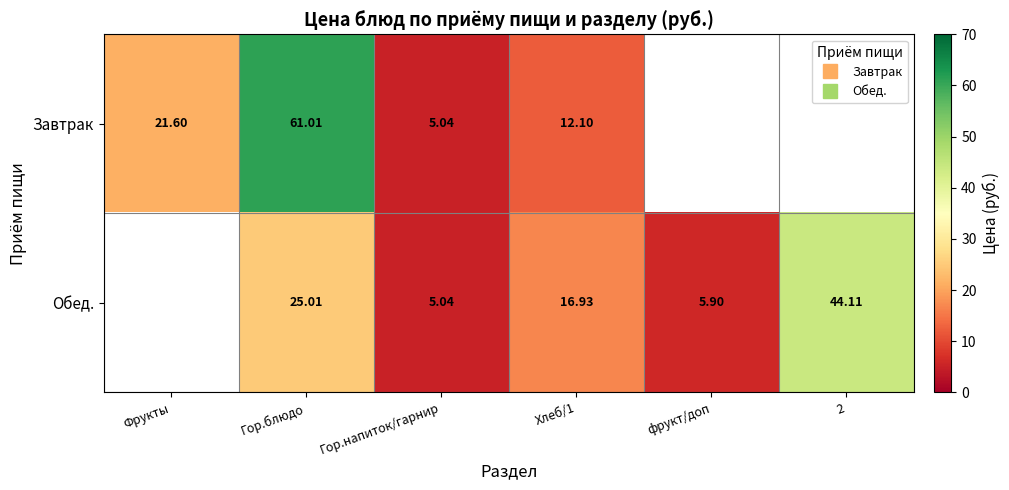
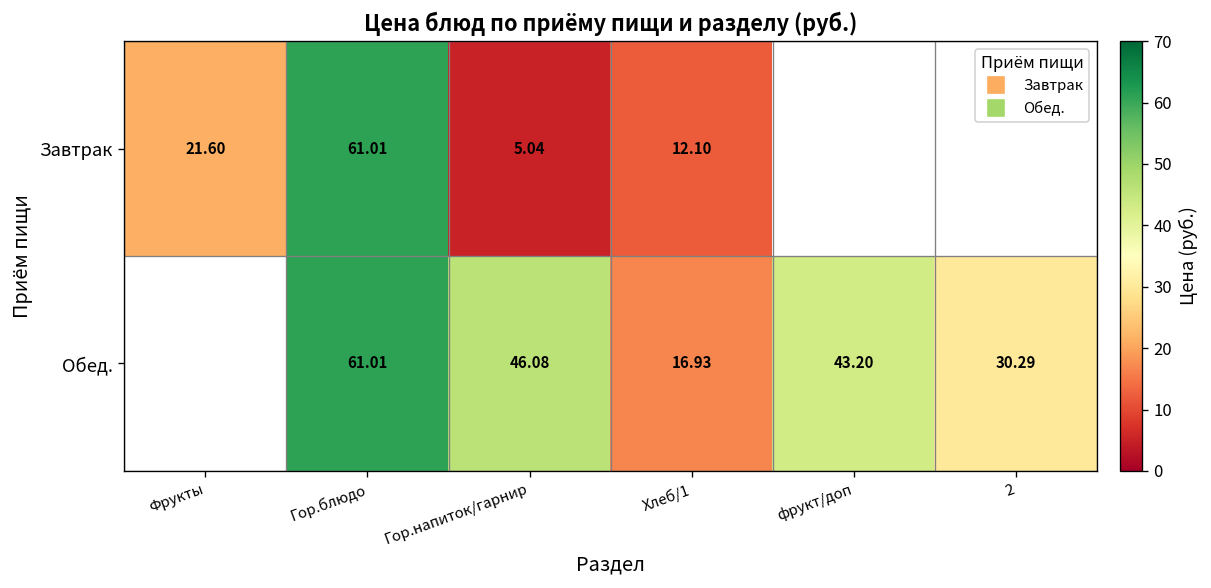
Обед., Гор.блюдо: 25.01 -> 61.01
Обед., Гор.напиток/гарнир: 5.04 -> 46.08
Обед., фрукт/доп: 5.90 -> 43.20
Обед., 2: 44.11 -> 30.29
